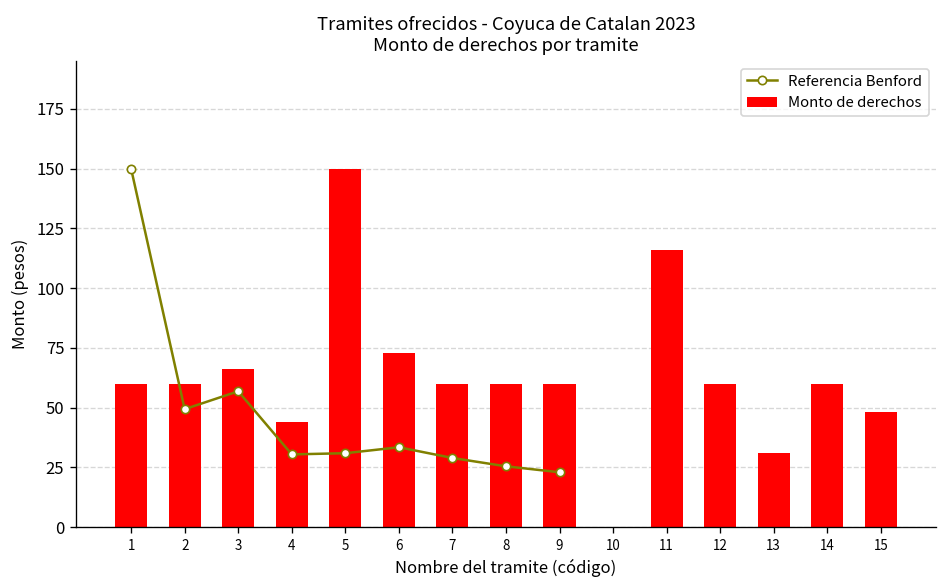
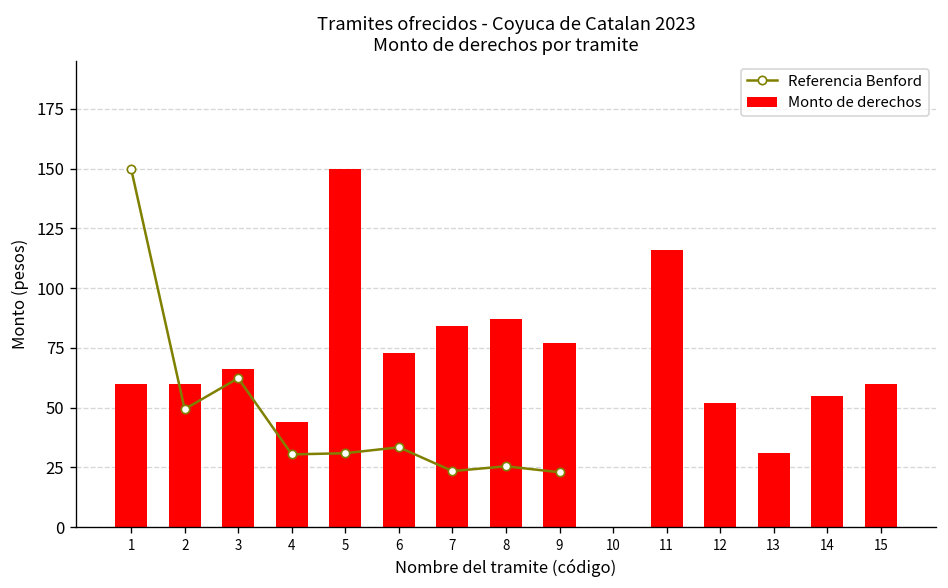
Referencia Benford, 3: 57 -> 62
Referencia Benford, 7: 29 -> 23
Monto de derechos, 7: 60 -> 84
Monto de derechos, 8: 60 -> 87
Monto de derechos, 9: 60 -> 77
Monto de derechos, 12: 60 -> 52
Monto de derechos, 14: 60 -> 55
Monto de derechos, 15: 48 -> 60
